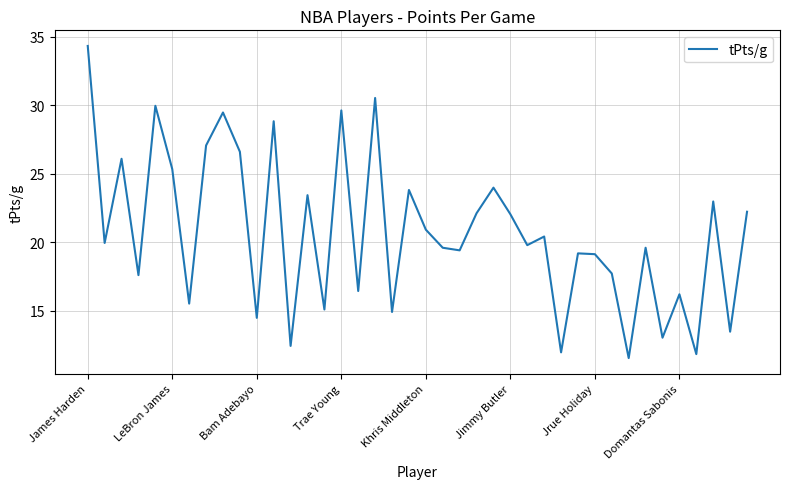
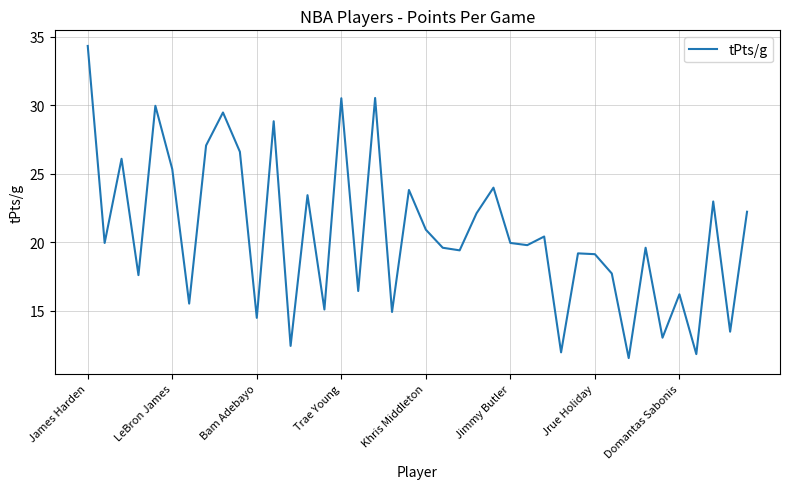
Trae Young: 29.6 -> 30.5
Jimmy Butler: 22.1 -> 20.0
